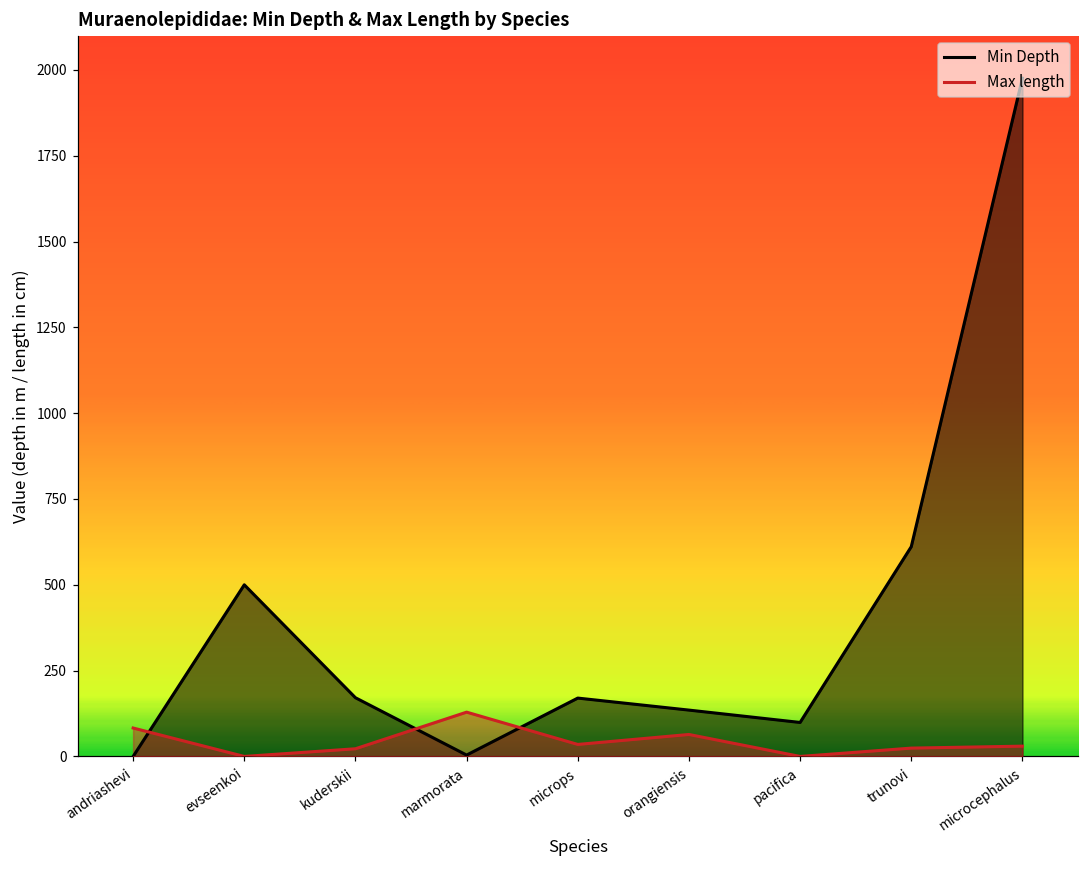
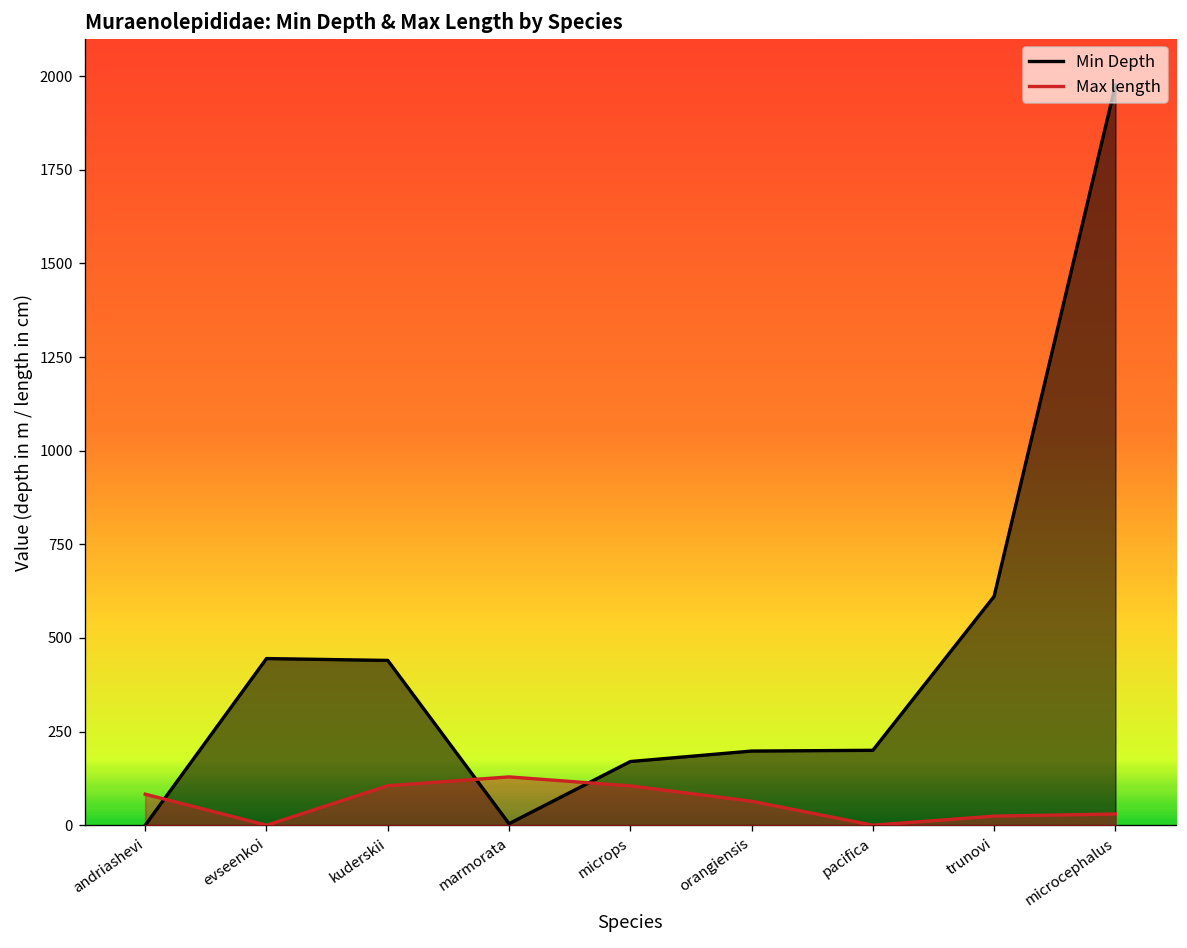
Min Depth, evseenkoi: 500 -> 450
Min Depth, kuderskii: 170 -> 440
Max length, kuderskii: 20 -> 110
Max length, microps: 40 -> 110
Min Depth, orangiensis: 140 -> 200
Min Depth, pacifica: 100 -> 200
